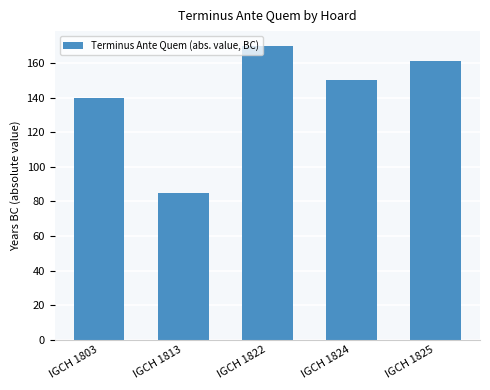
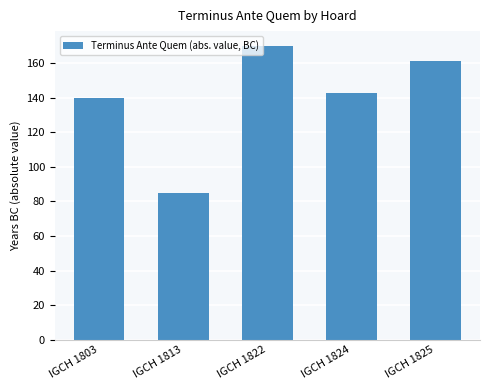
IGCH 1824: 150 -> 143
